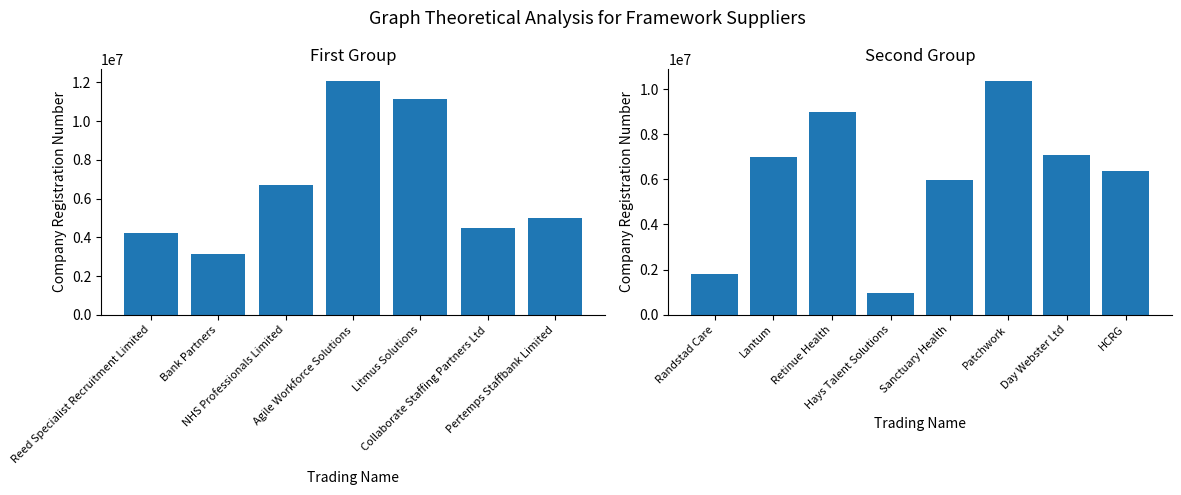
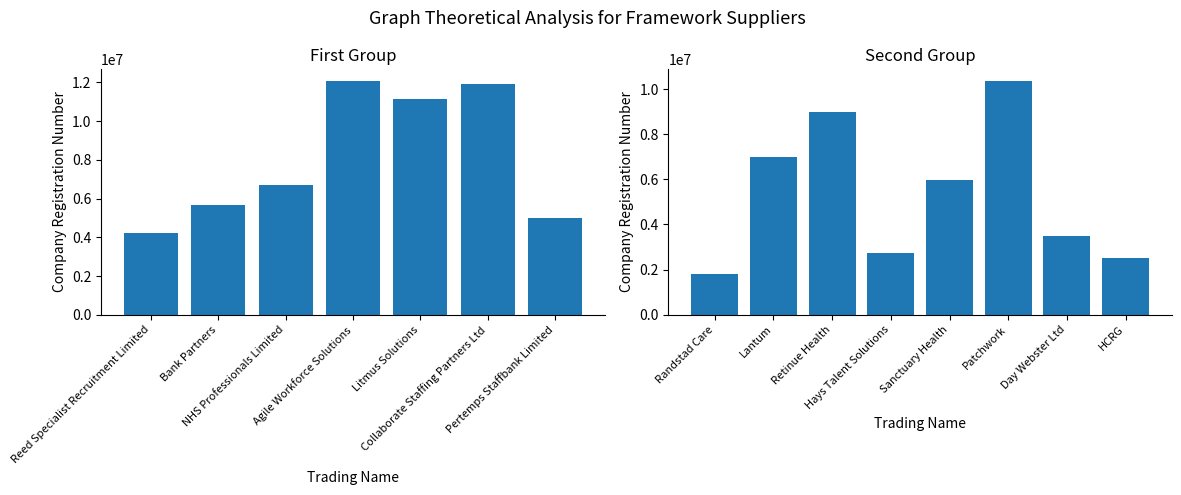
First Group, Bank Partners: 3200000 -> 5700000
First Group, Collaborate Staffing Partners Ltd: 4500000 -> 11900000
Second Group, Hays Talent Solutions: 1000000 -> 2800000
Second Group, Day Webster Ltd: 7100000 -> 3500000
Second Group, HCRG: 6400000 -> 2500000
